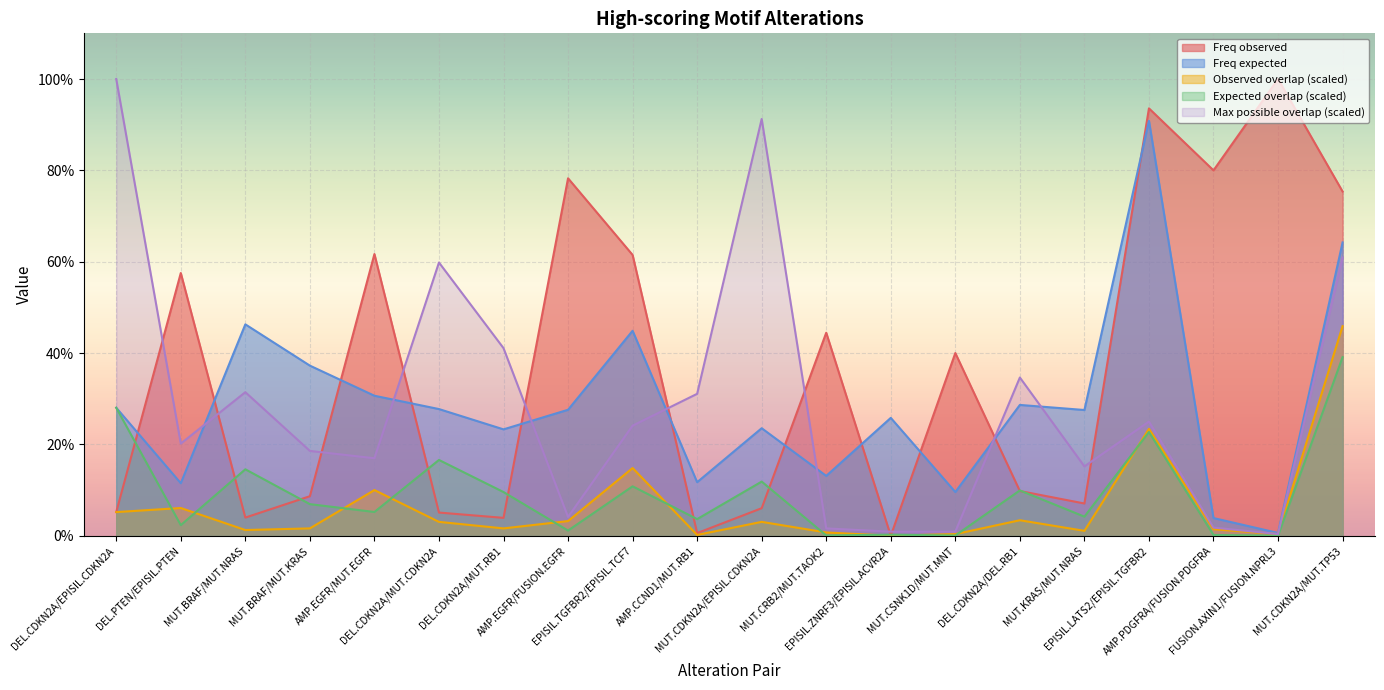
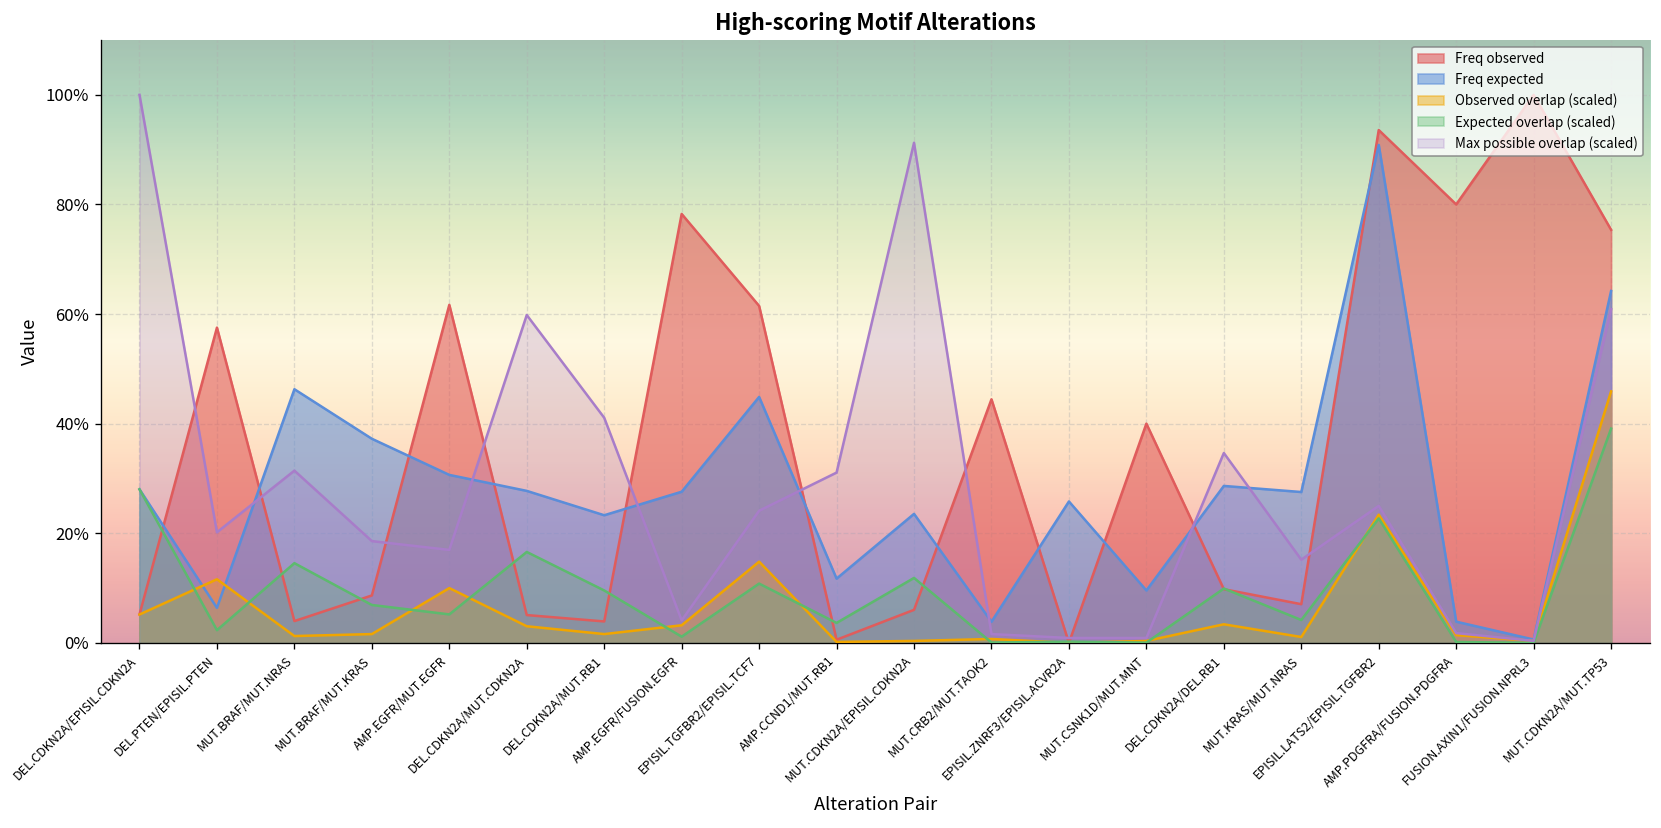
Freq expected, DEL.PTEN/EPISIL.PTEN: 11% -> 6%
Observed overlap (scaled), DEL.PTEN/EPISIL.PTEN: 6% -> 12%
Observed overlap (scaled), MUT.CDKN2A/EPISIL.CDKN2A: 3% -> 0%
Freq expected, MUT.CRB2/MUT.TAOK2: 13% -> 4%
